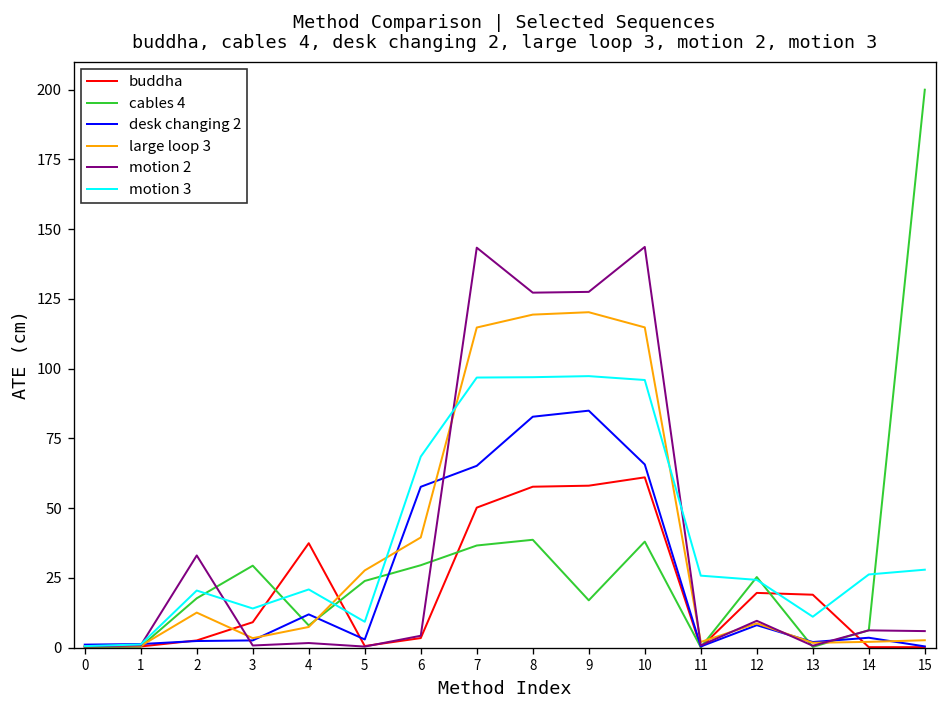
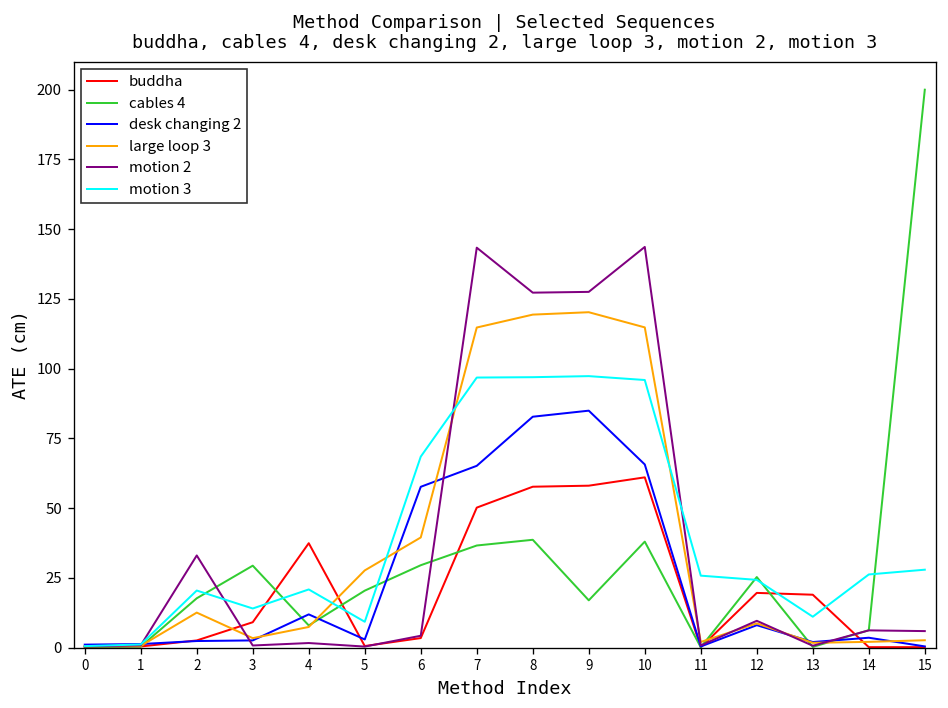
cables 4, 5: 24 -> 20
